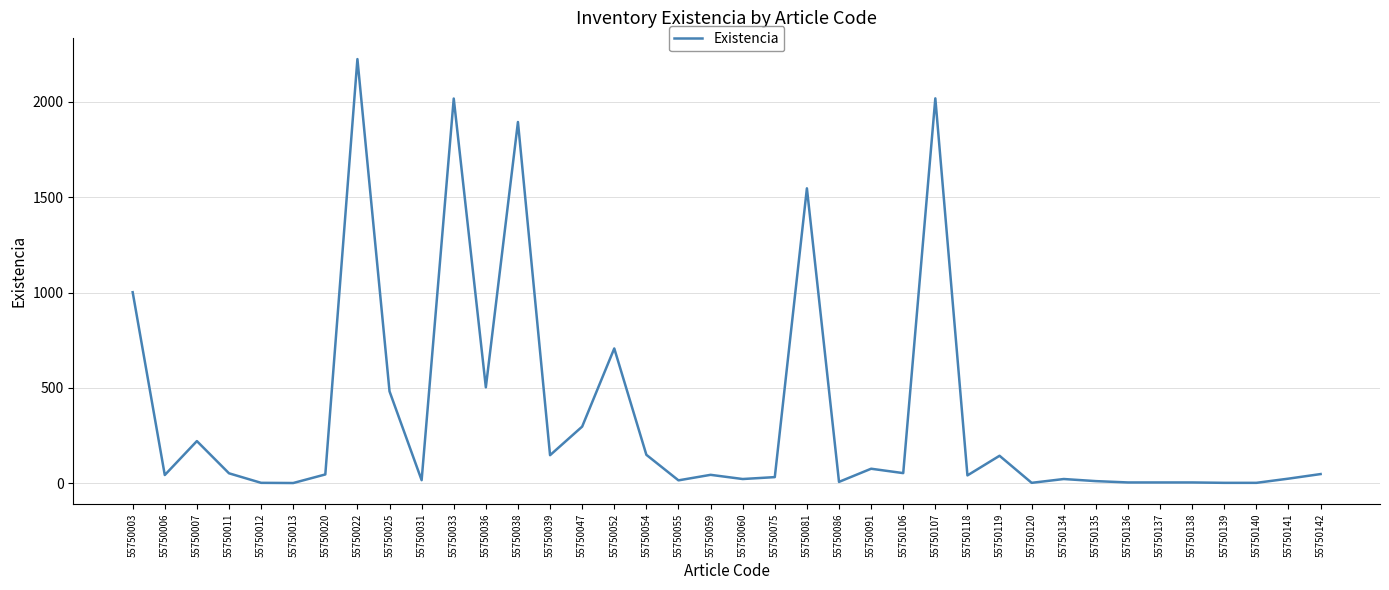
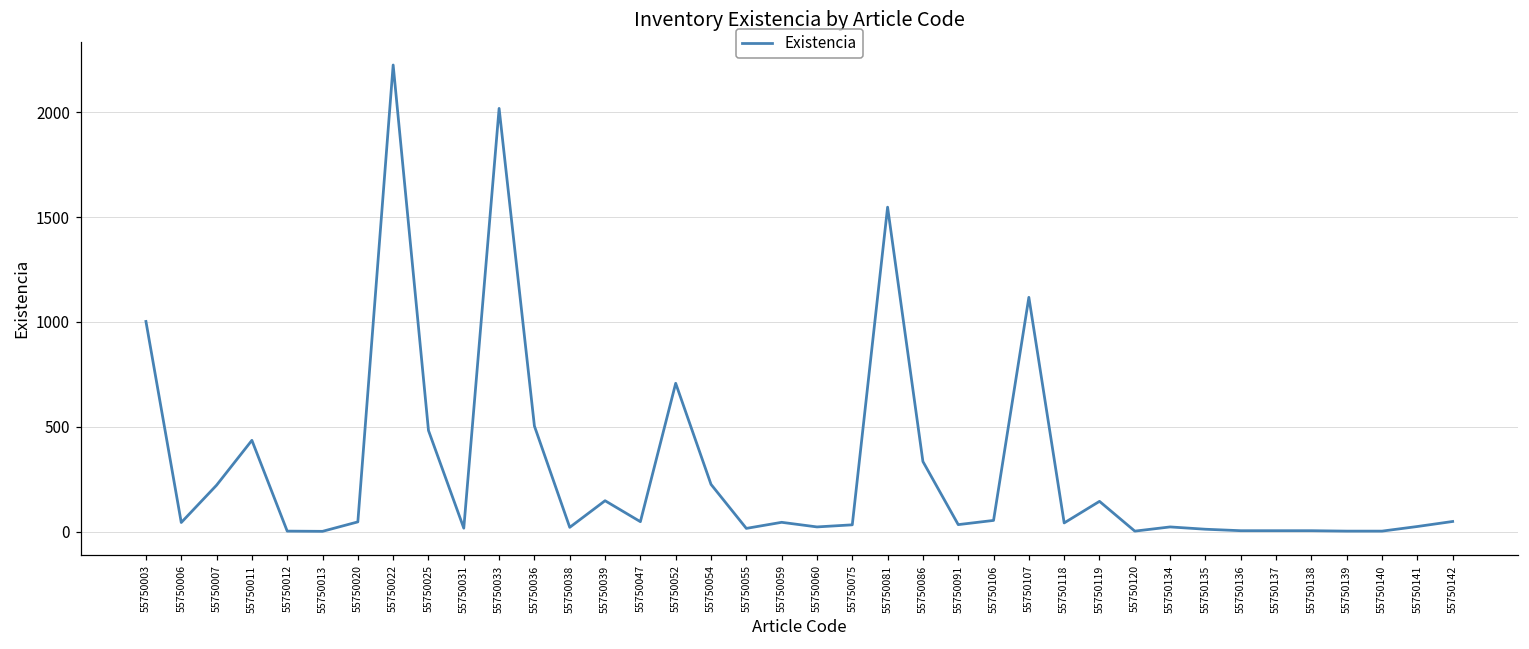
55750011: 50 -> 440
55750038: 1900 -> 20
55750047: 300 -> 50
55750054: 150 -> 230
55750086: 10 -> 330
55750091: 80 -> 30
55750107: 2020 -> 1120
